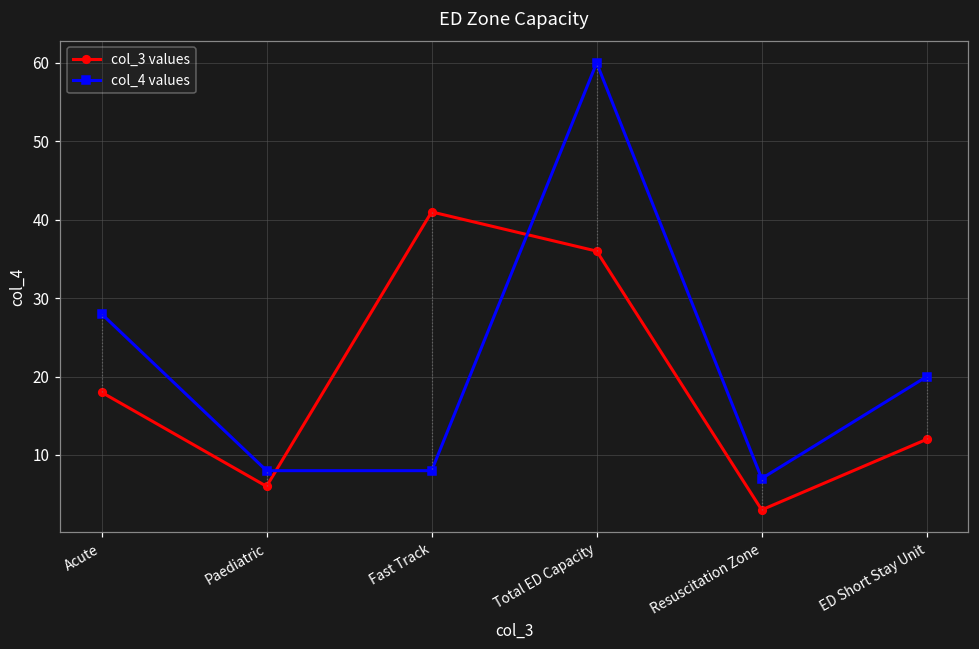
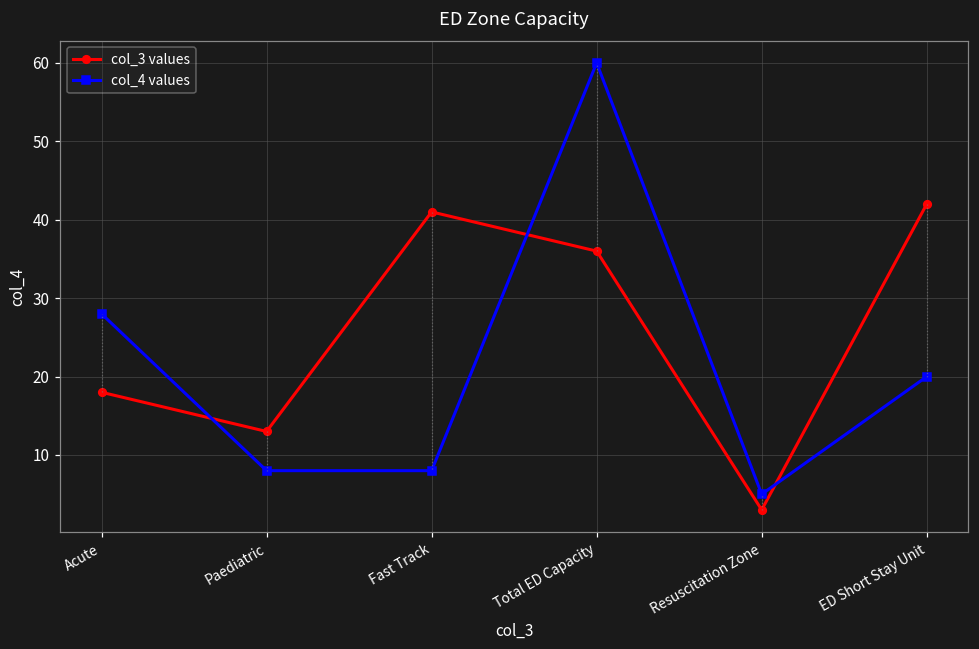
col_3 values, Paediatric: 6 -> 13
col_4 values, Resuscitation Zone: 7 -> 5
col_3 values, ED Short Stay Unit: 12 -> 42
